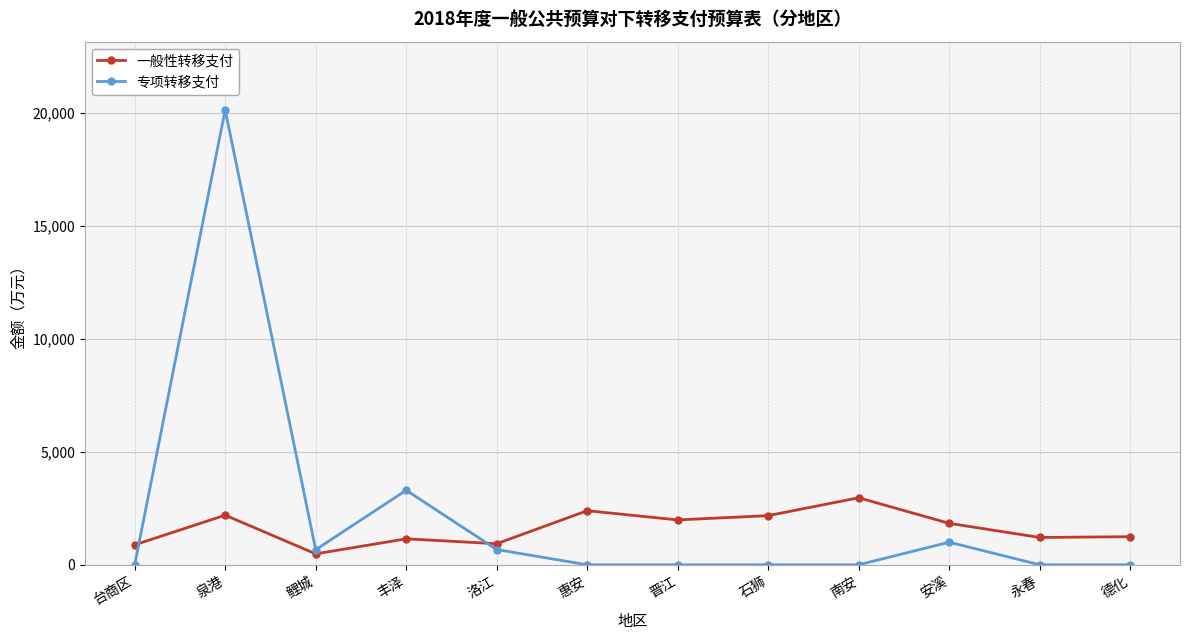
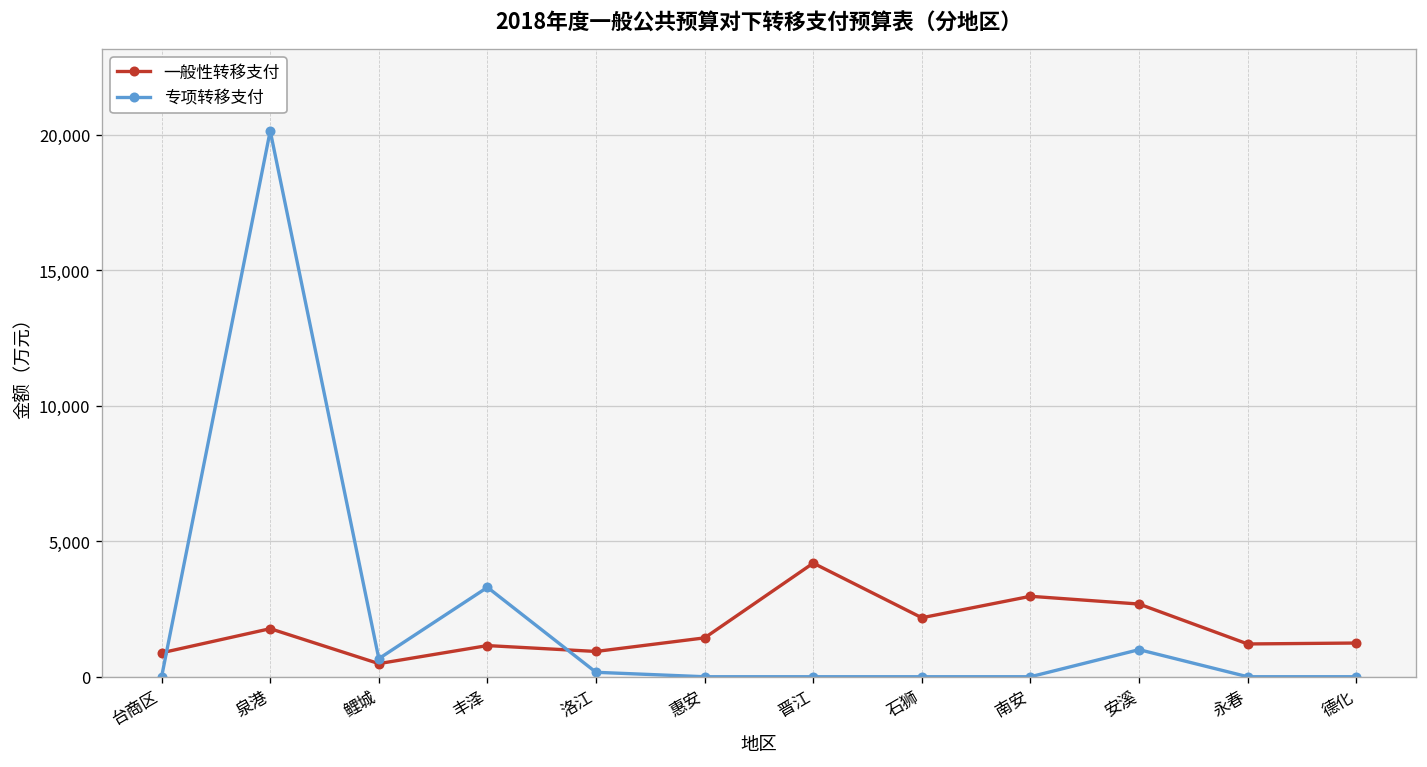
一般性转移支付, 泉港: 2,200 -> 1,800
专项转移支付, 洛江: 700 -> 200
一般性转移支付, 惠安: 2,400 -> 1,400
一般性转移支付, 晋江: 2,000 -> 4,200
一般性转移支付, 安溪: 1,800 -> 2,700
